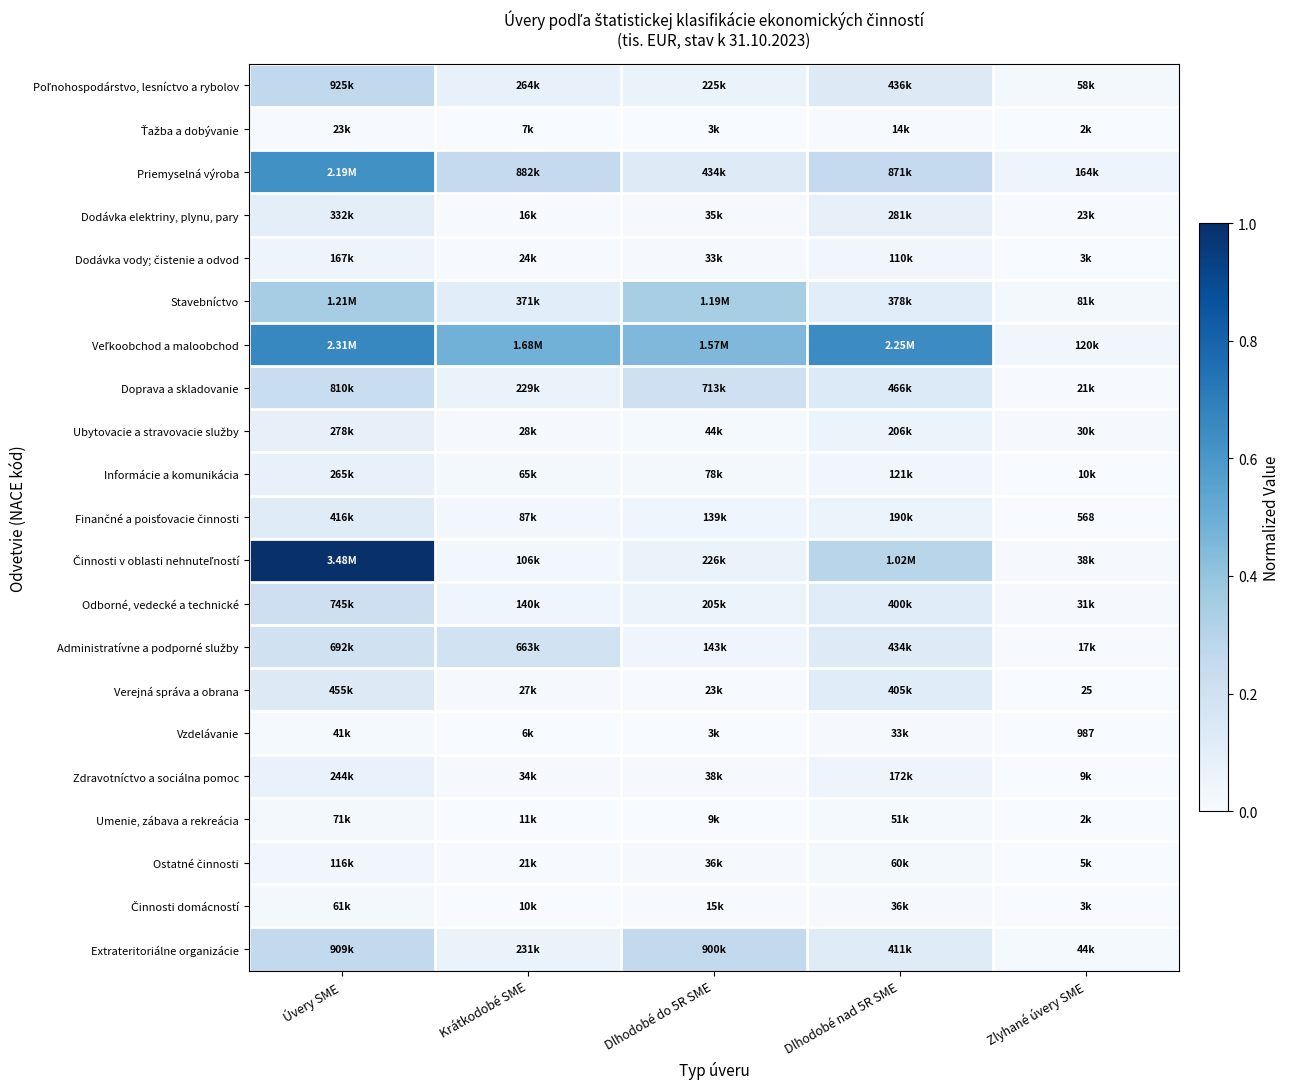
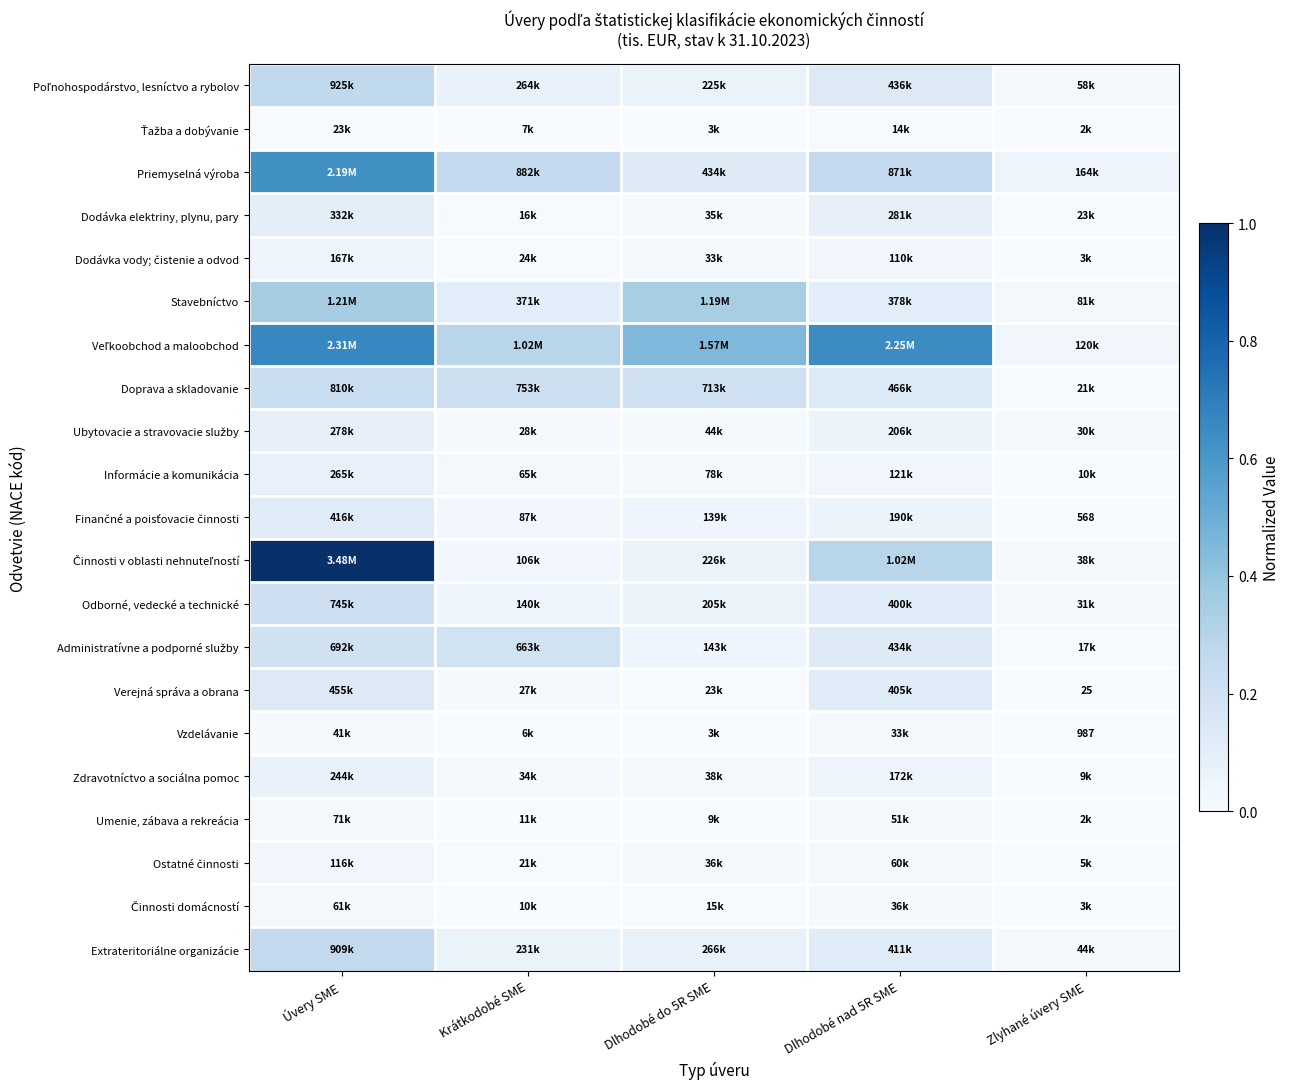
Veľkoobchod a maloobchod, Krátkodobé SME: 1.68M -> 1.02M
Doprava a skladovanie, Krátkodobé SME: 229k -> 753k
Extrateritoriálne organizácie, Dlhodobé do 5R SME: 900k -> 266k
